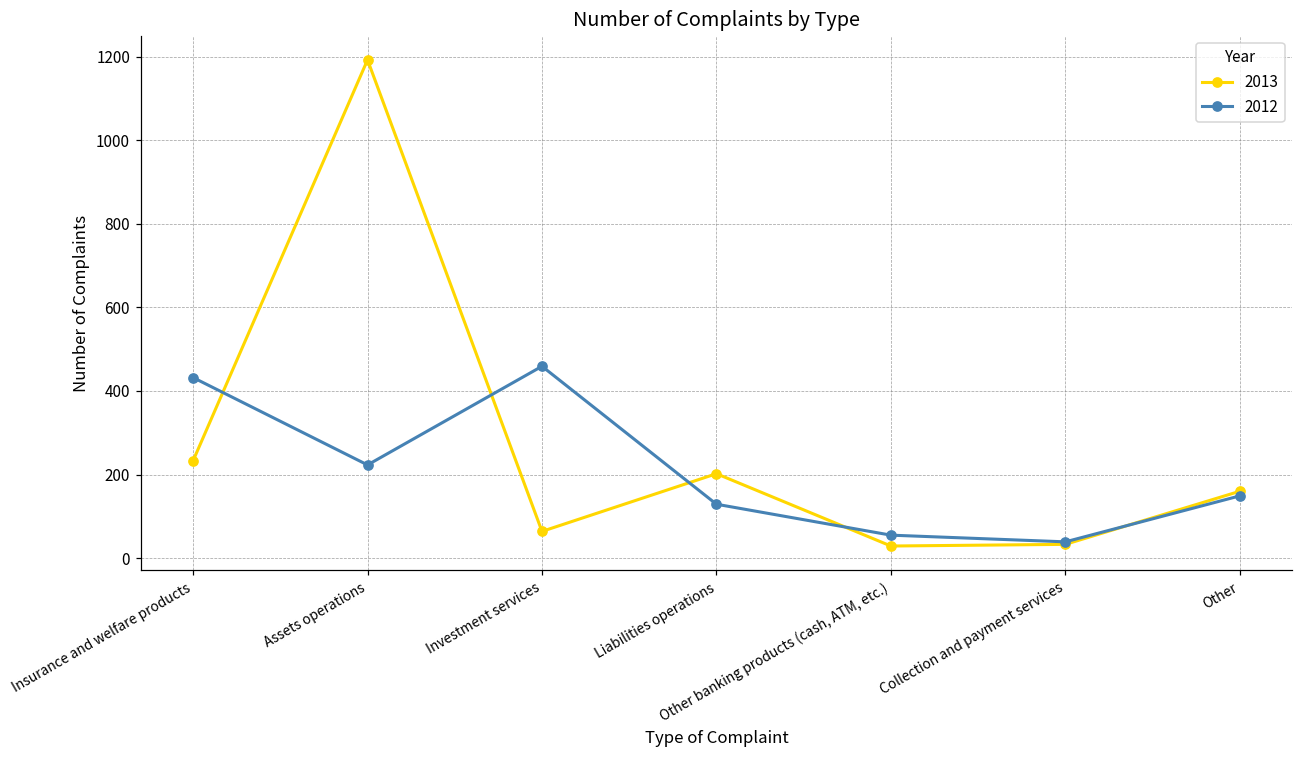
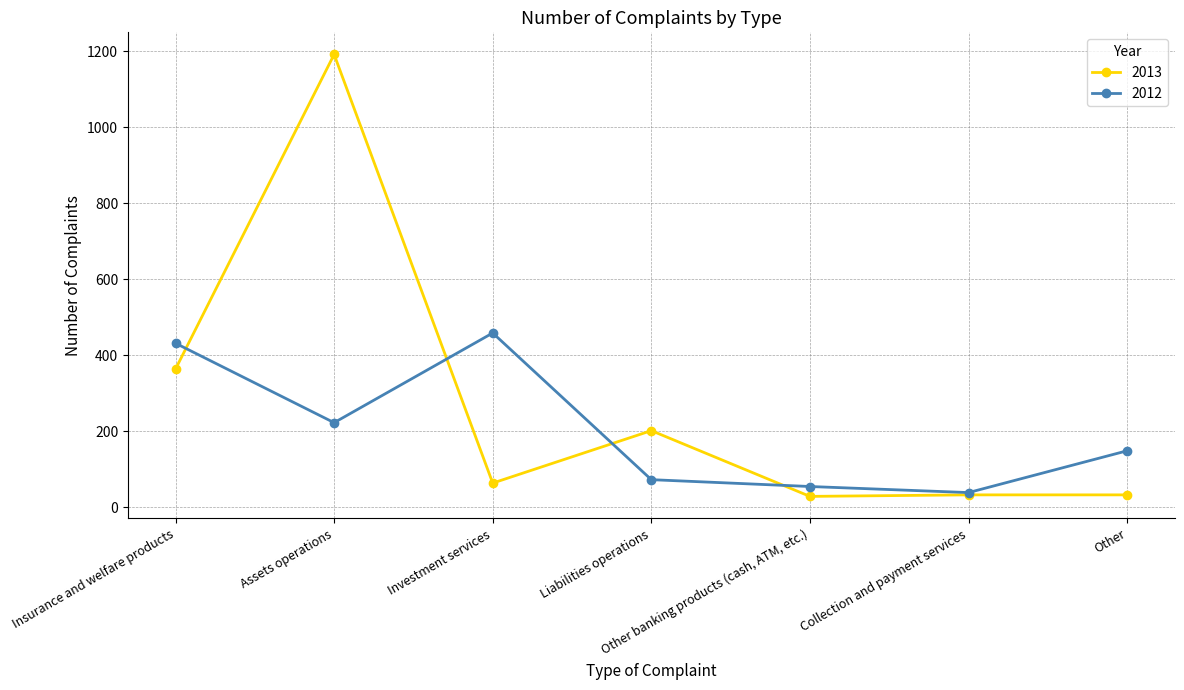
2013, Insurance and welfare products: 230 -> 360
2012, Liabilities operations: 130 -> 70
2013, Other: 160 -> 30
